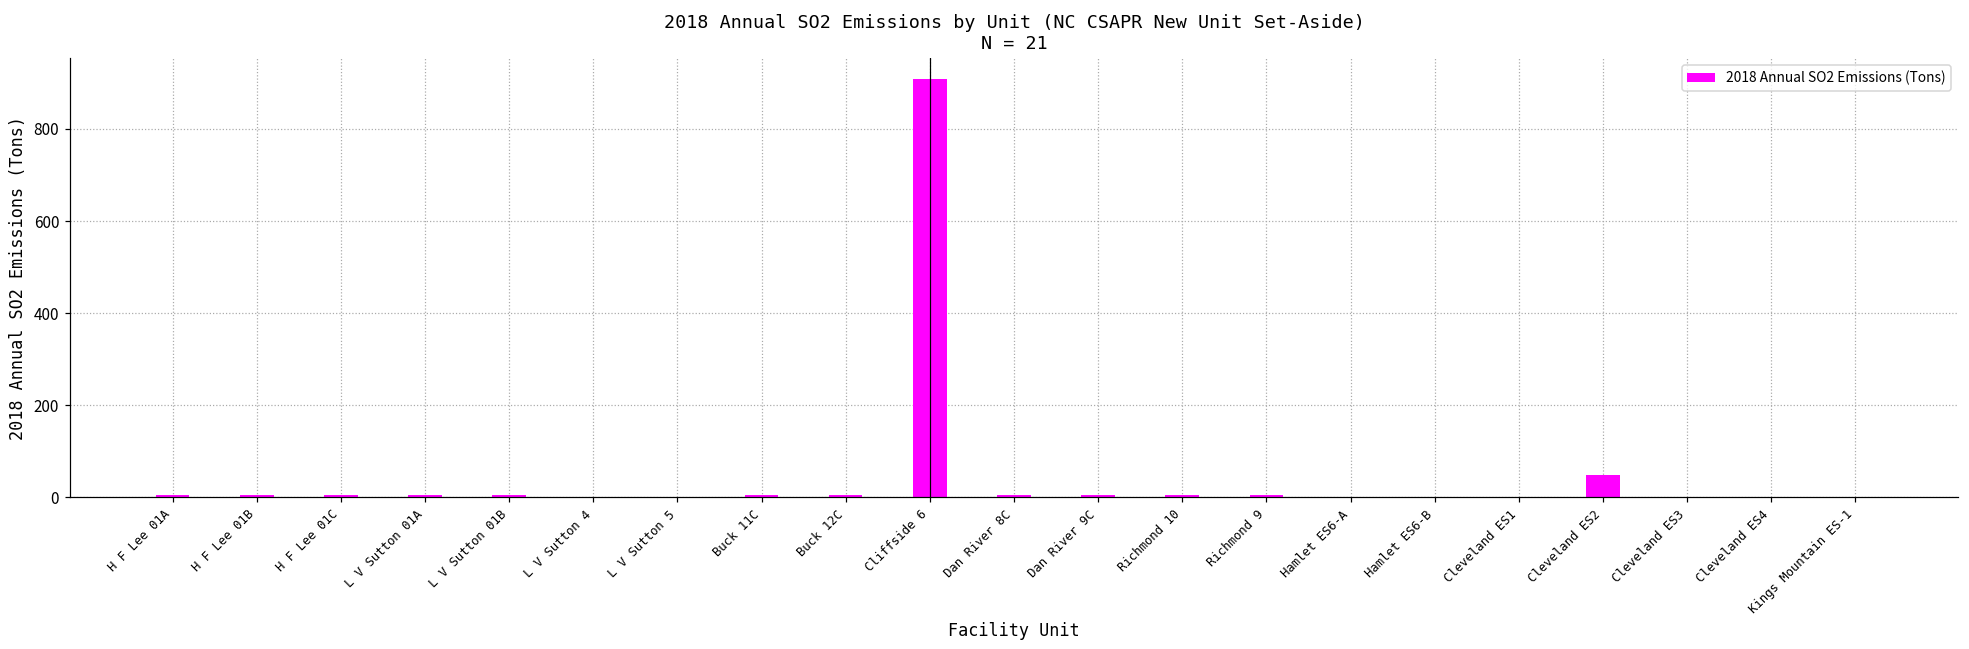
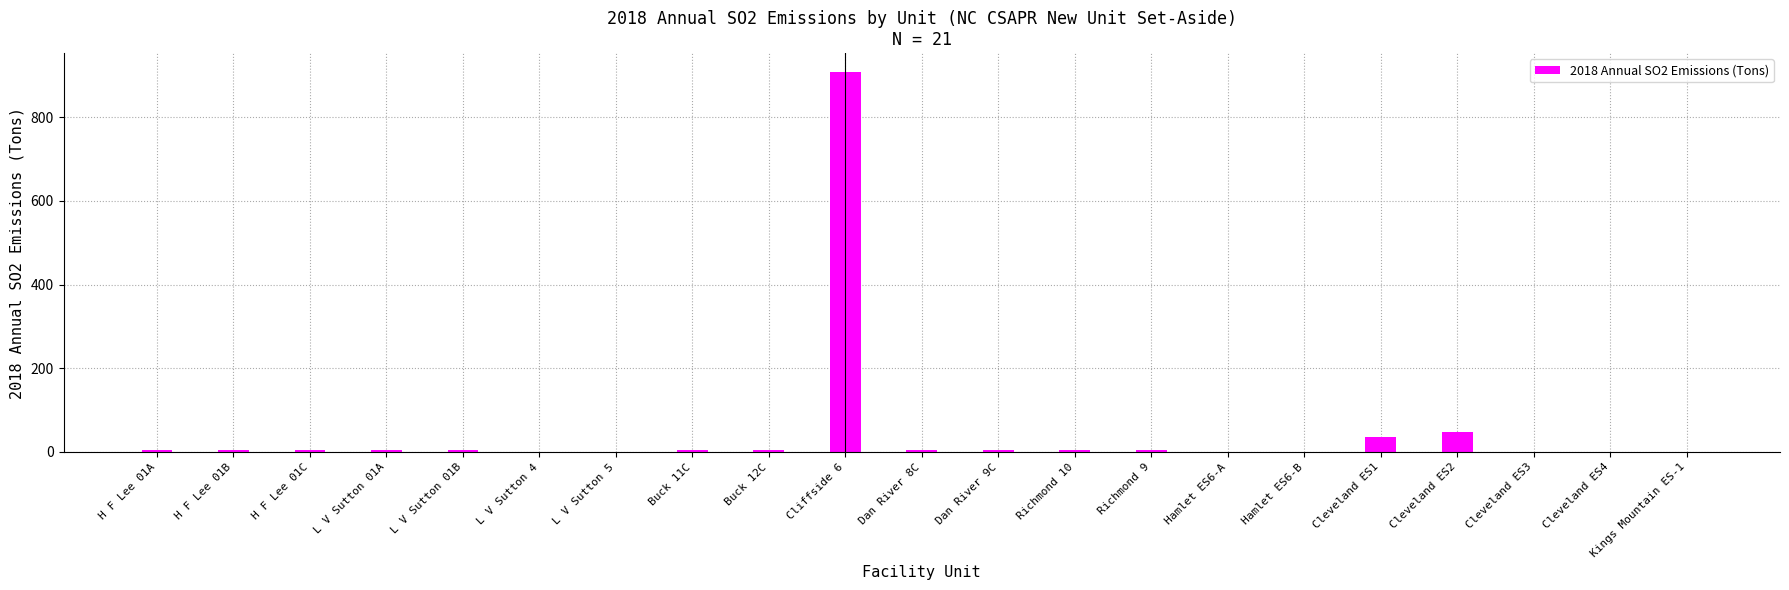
Cleveland ES1: 0 -> 40
